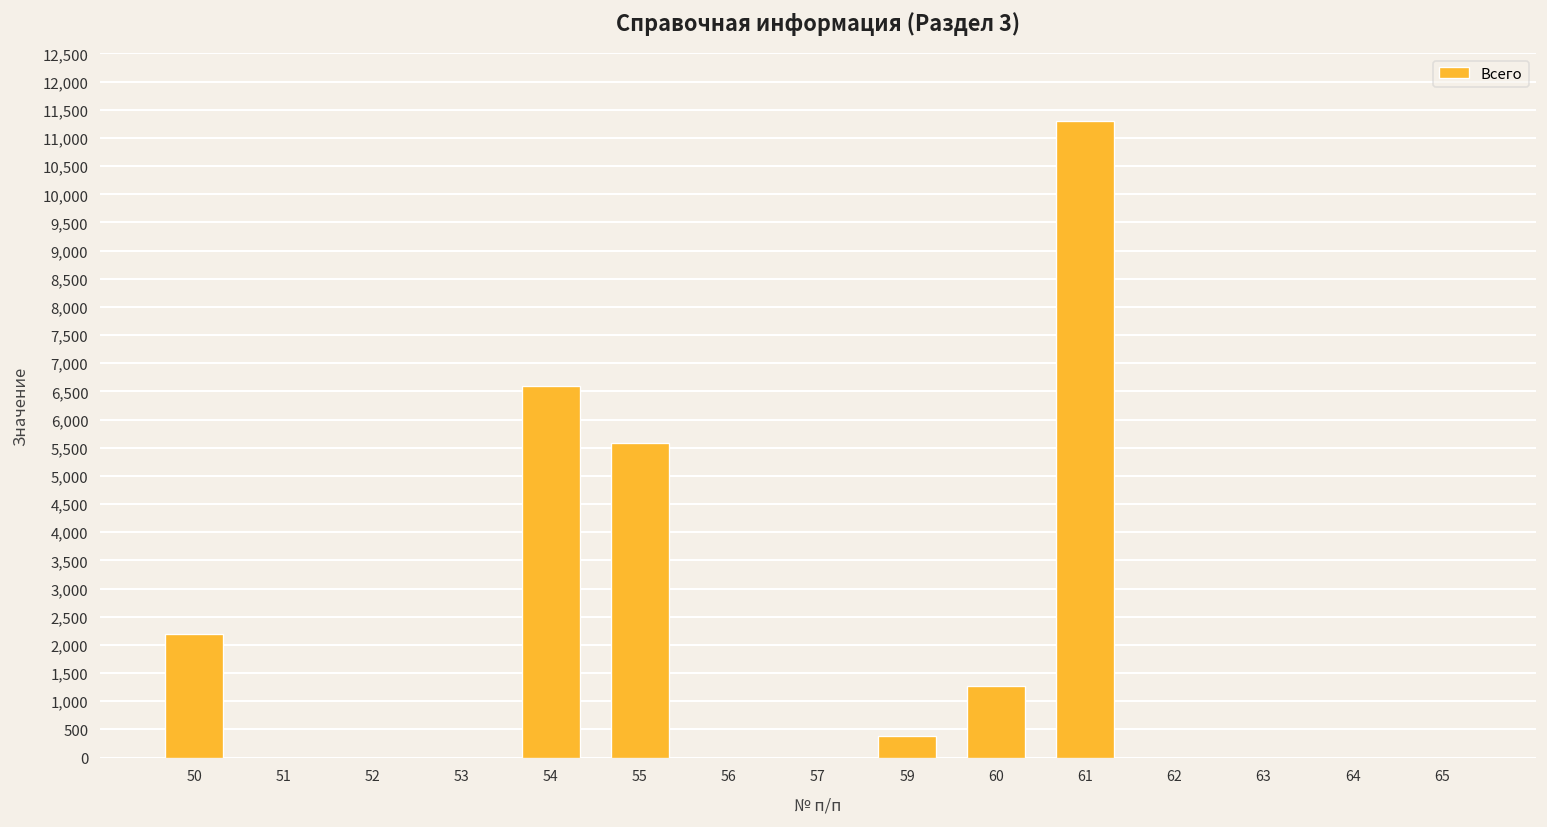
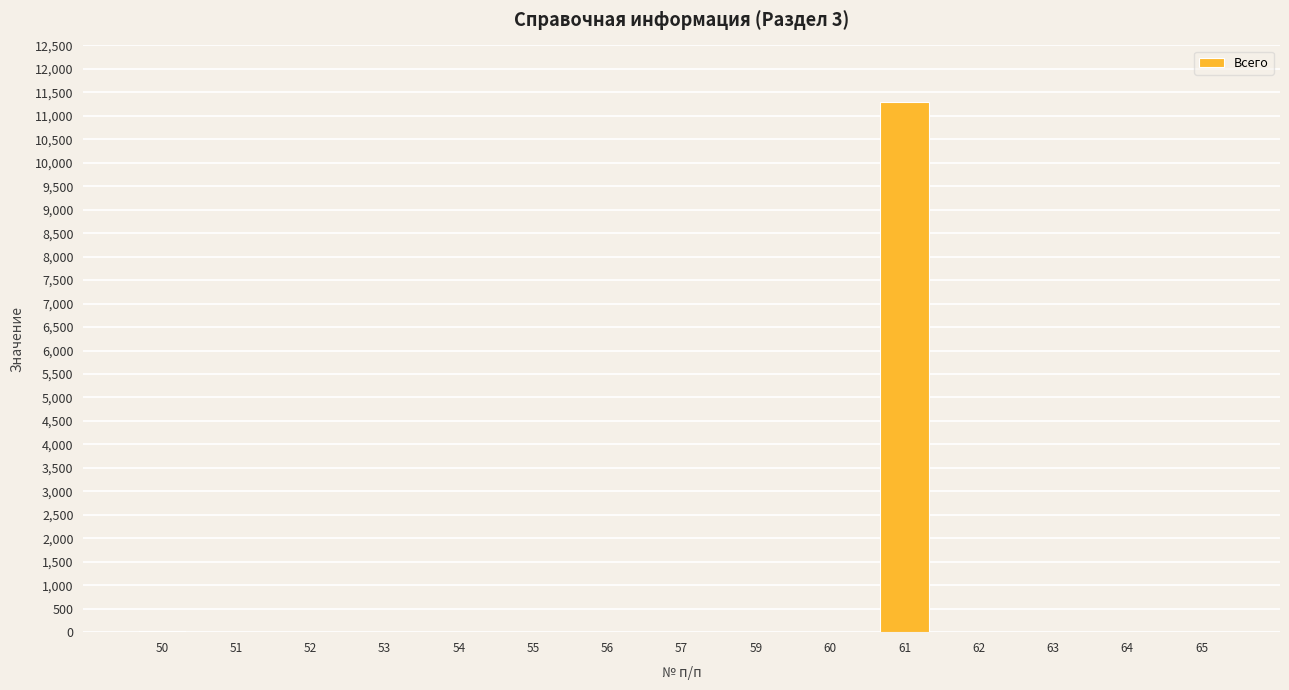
50: 2,200 -> 0
54: 6,600 -> 0
55: 5,600 -> 0
59: 400 -> 0
60: 1,300 -> 0
